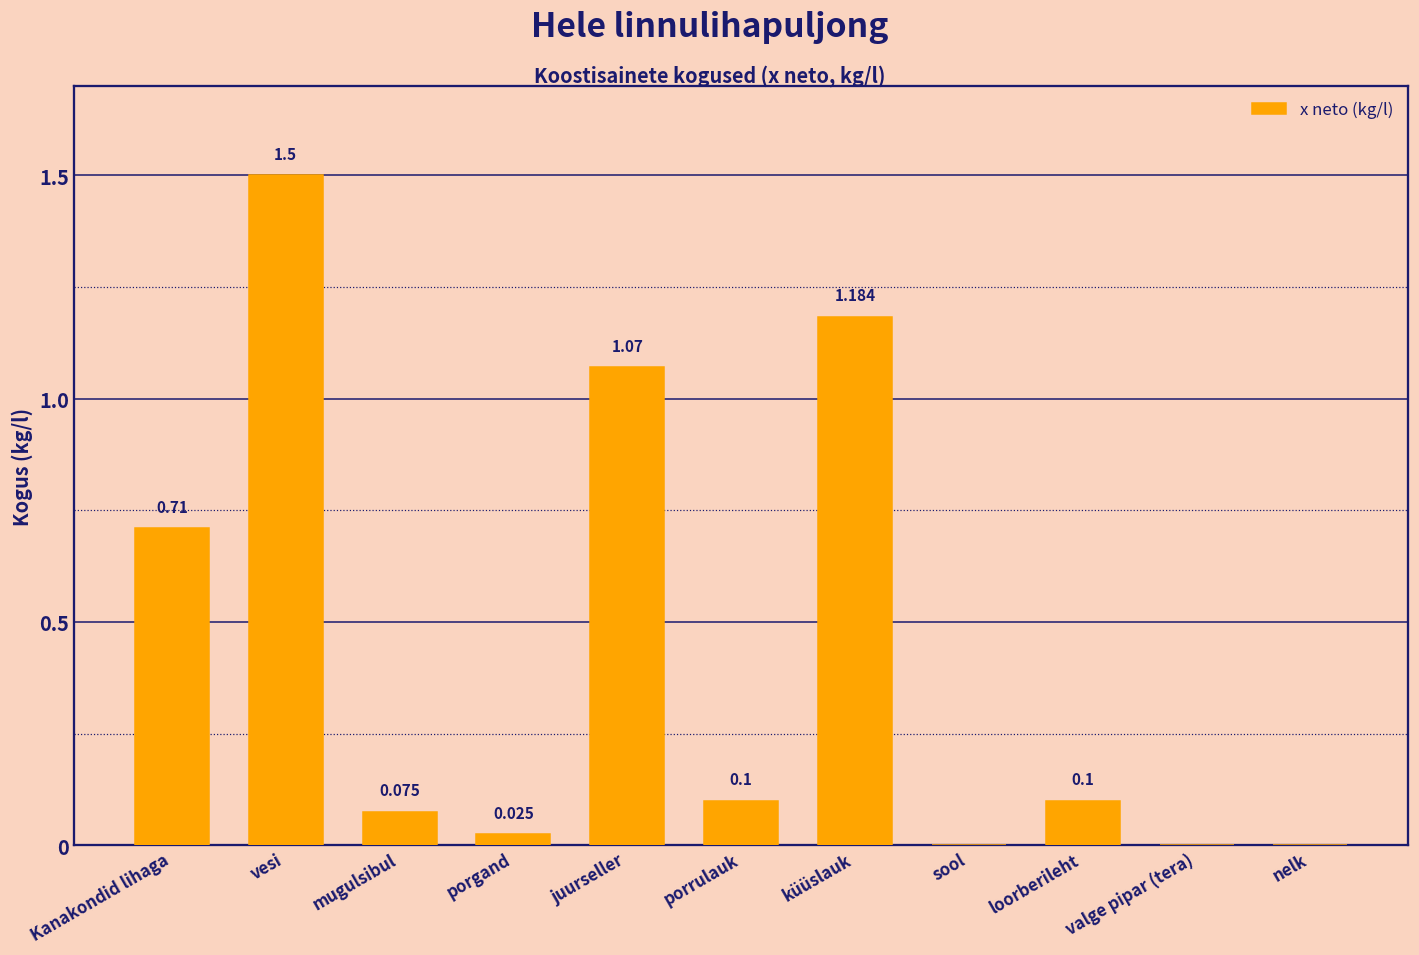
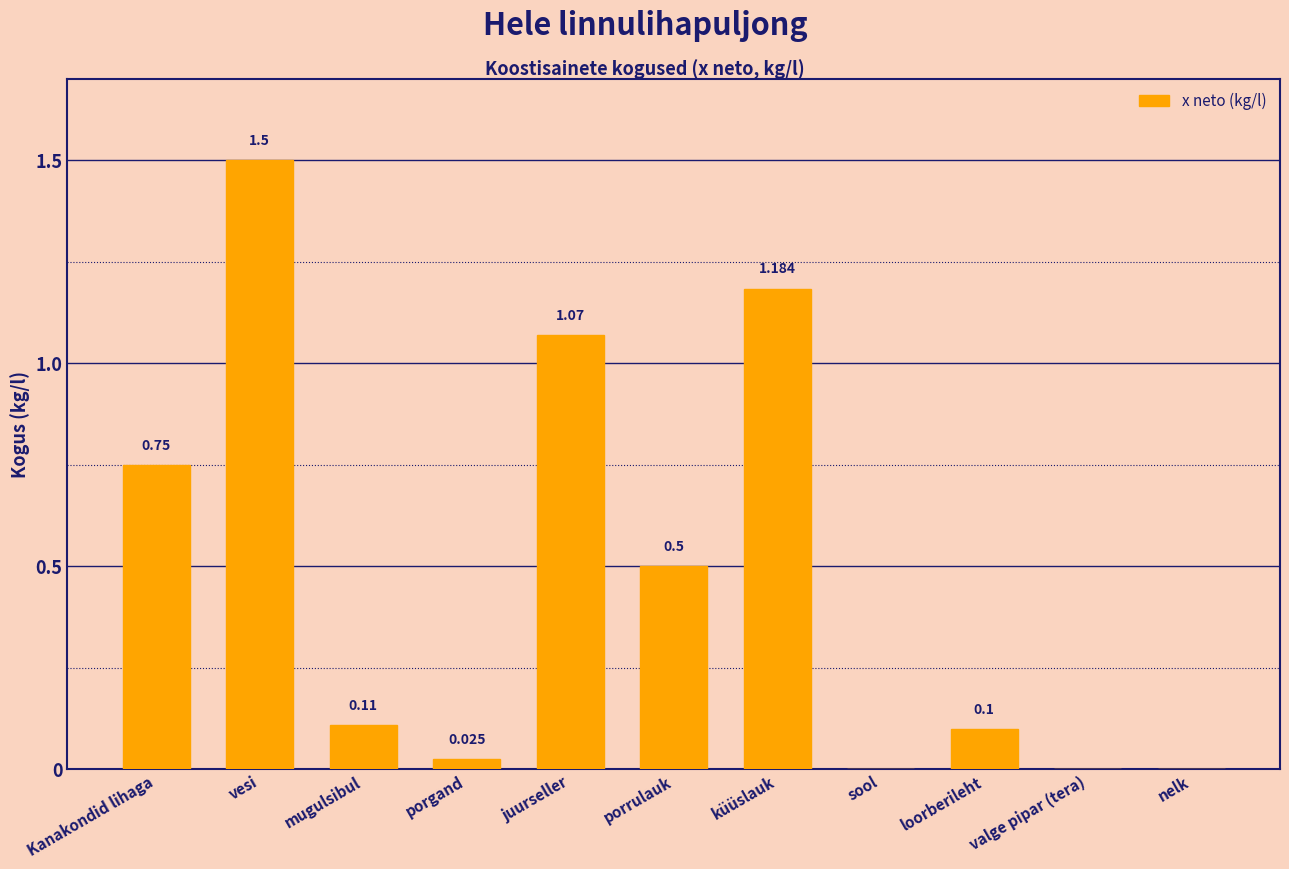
Kanakondid lihaga: 0.71 -> 0.75
mugulsibul: 0.075 -> 0.11
porrulauk: 0.1 -> 0.5
